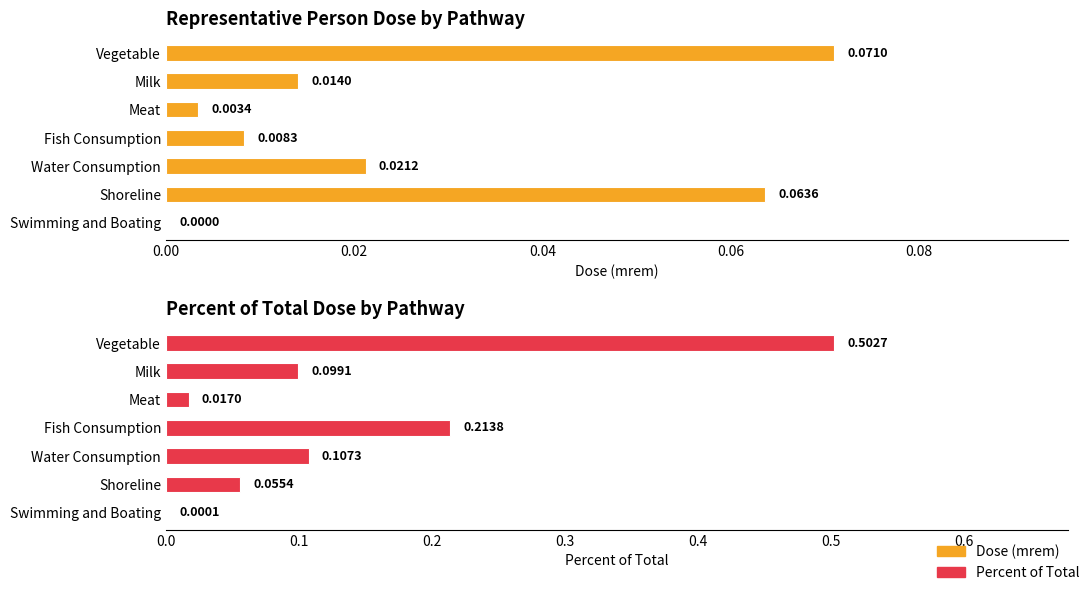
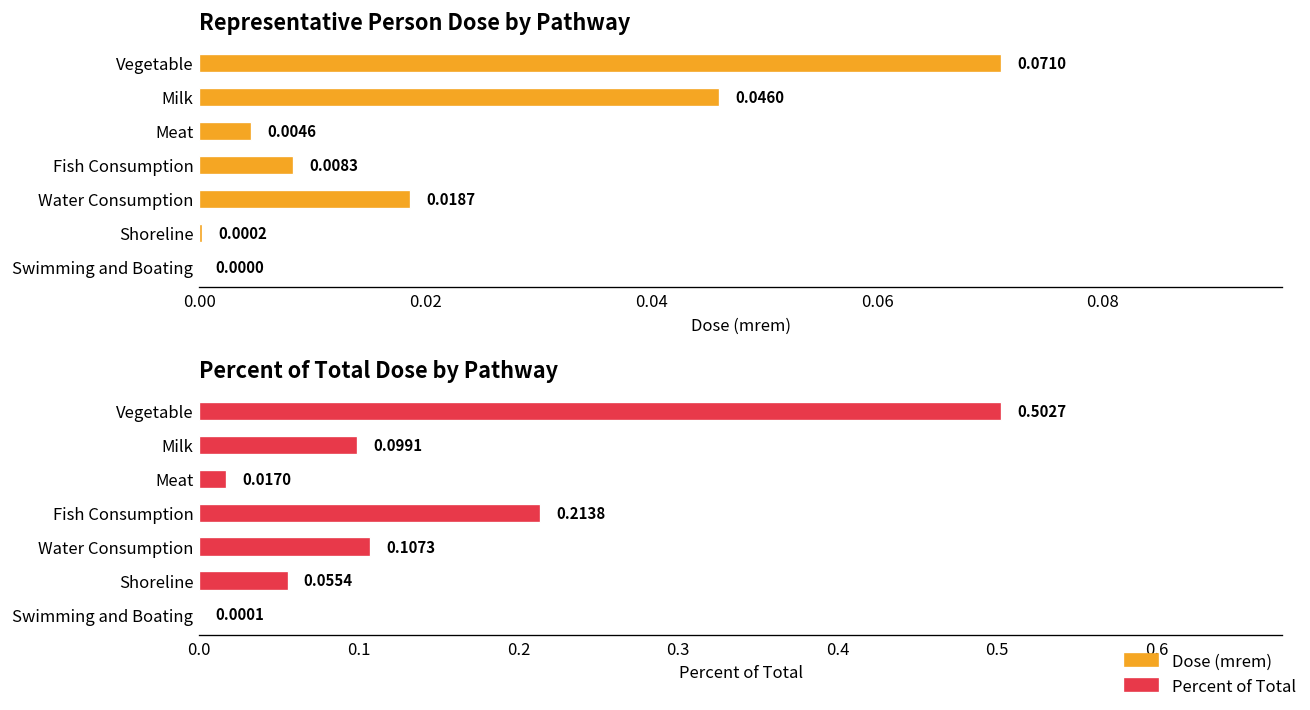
Representative Person Dose by Pathway, Milk: 0.0140 -> 0.0460
Representative Person Dose by Pathway, Meat: 0.0034 -> 0.0046
Representative Person Dose by Pathway, Water Consumption: 0.0212 -> 0.0187
Representative Person Dose by Pathway, Shoreline: 0.0636 -> 0.0002
